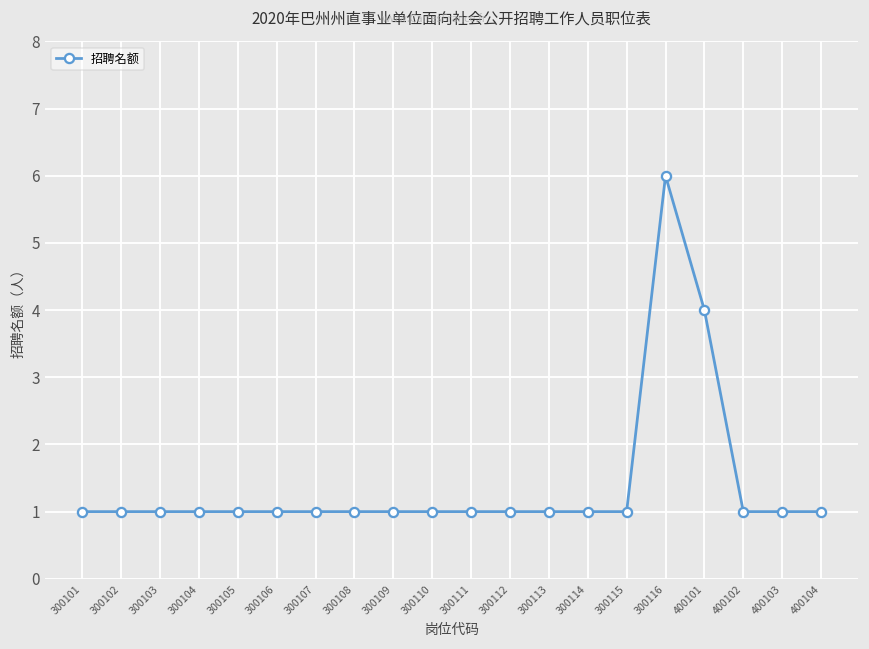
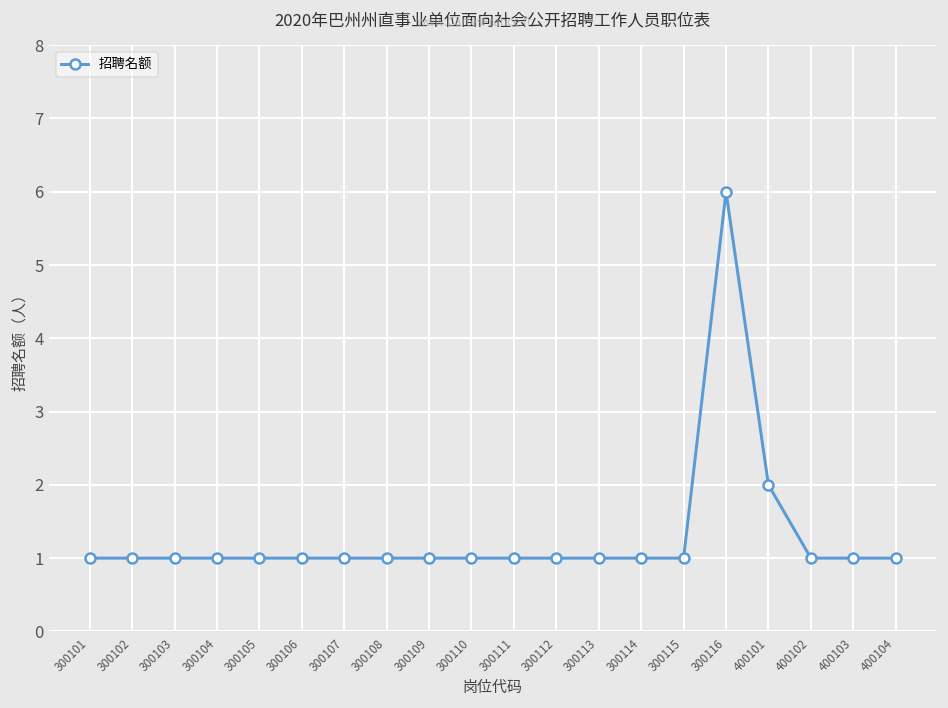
400101: 4 -> 2
